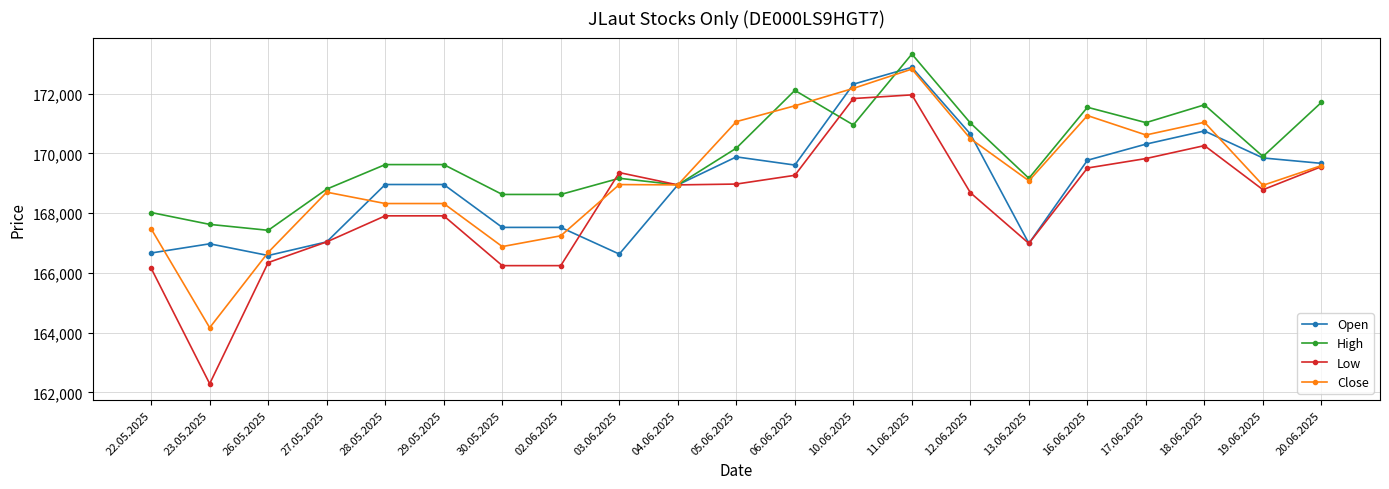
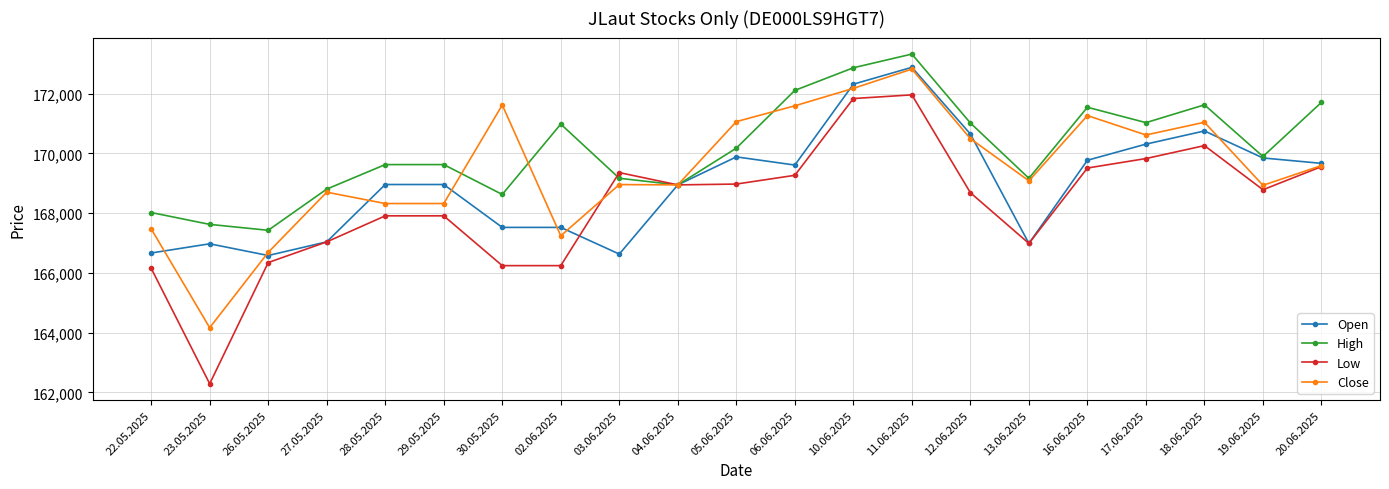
Close, 30.05.2025: 166,900 -> 171,600
High, 02.06.2025: 168,600 -> 171,000
High, 10.06.2025: 171,000 -> 172,900
